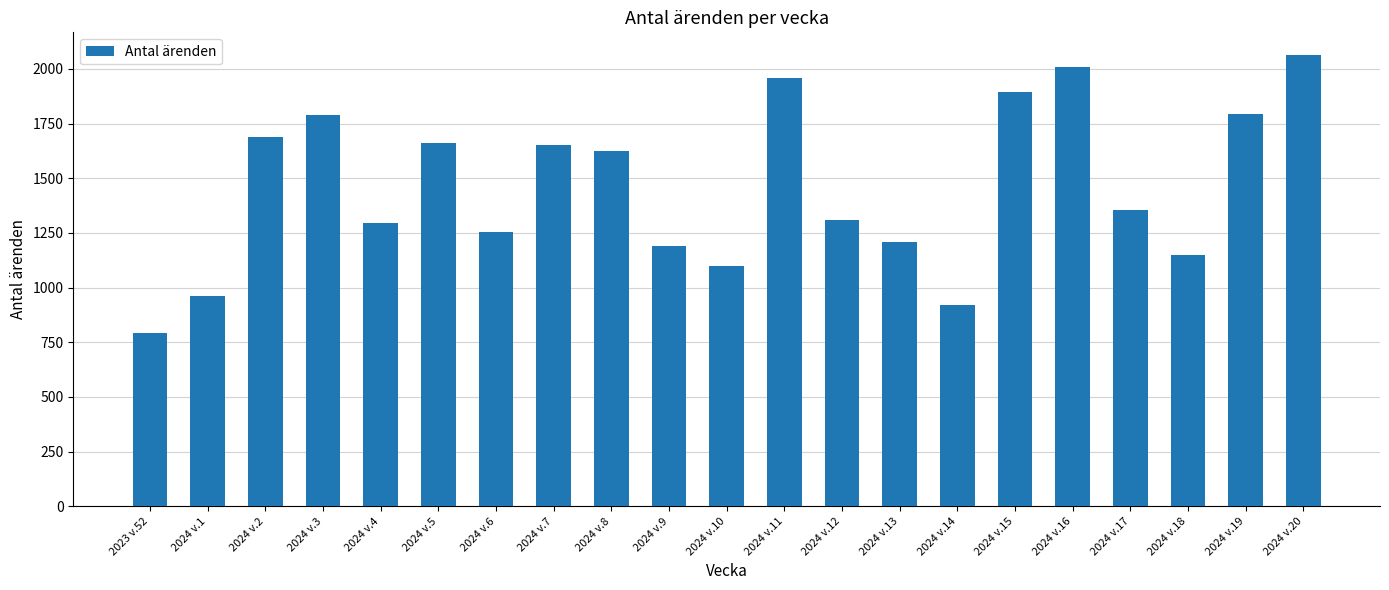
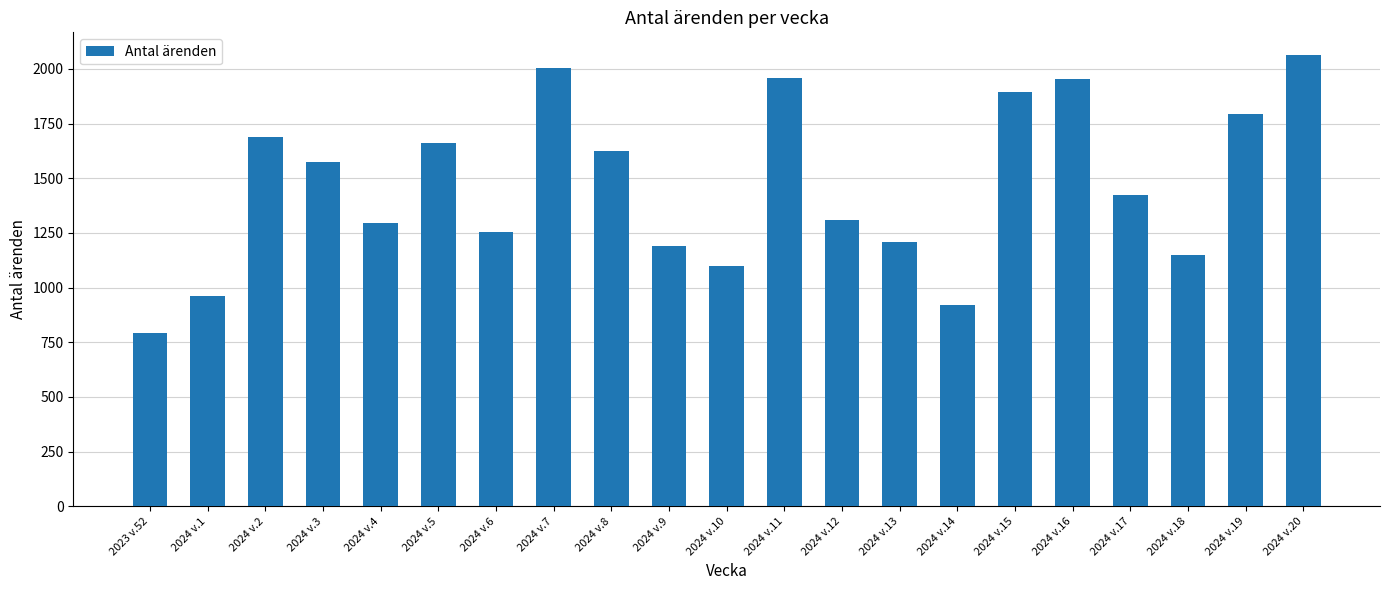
2024 v.3: 1790 -> 1570
2024 v.7: 1650 -> 2000
2024 v.16: 2010 -> 1950
2024 v.17: 1350 -> 1420
